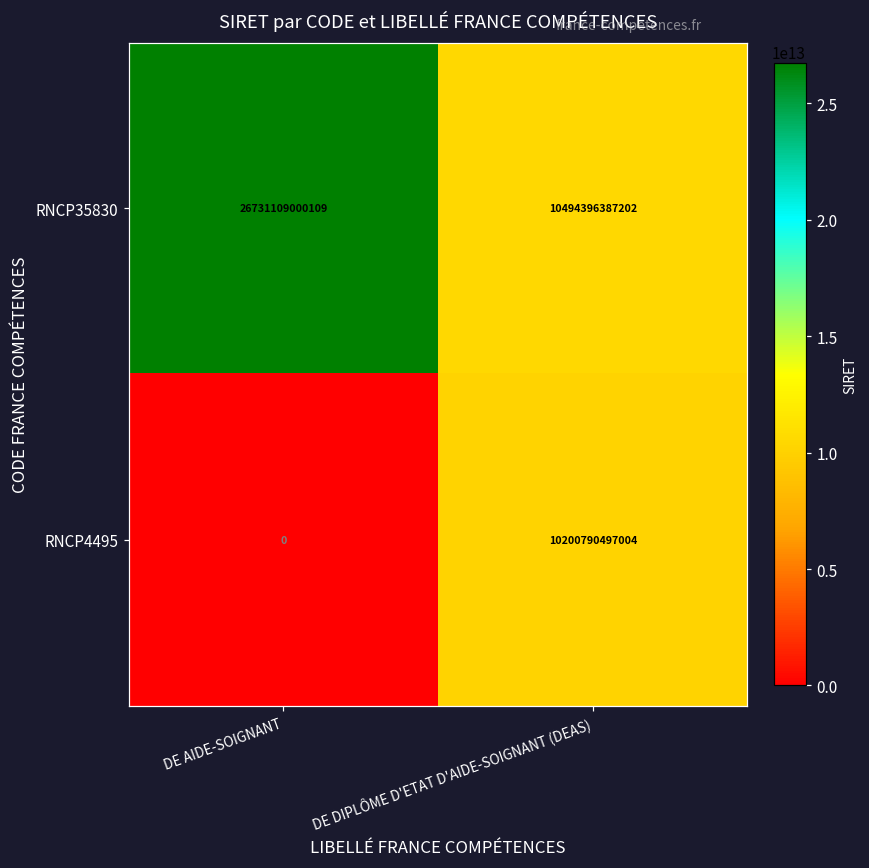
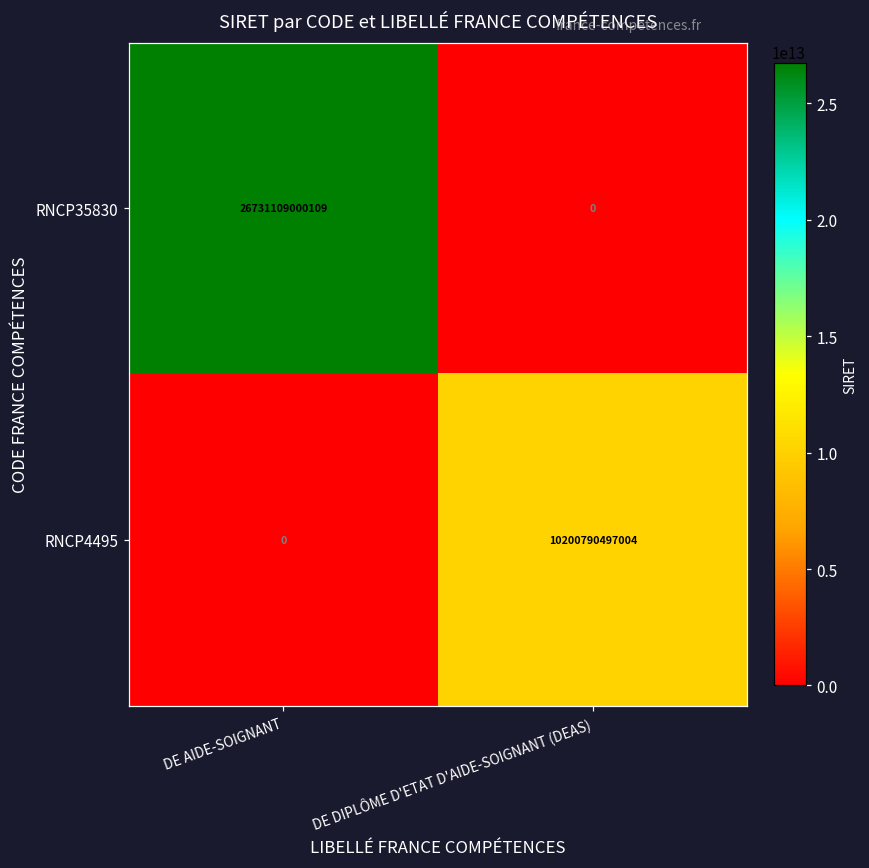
RNCP35830, DE DIPLÔME D'ETAT D'AIDE-SOIGNANT (DEAS): 10494396387202 -> 0
